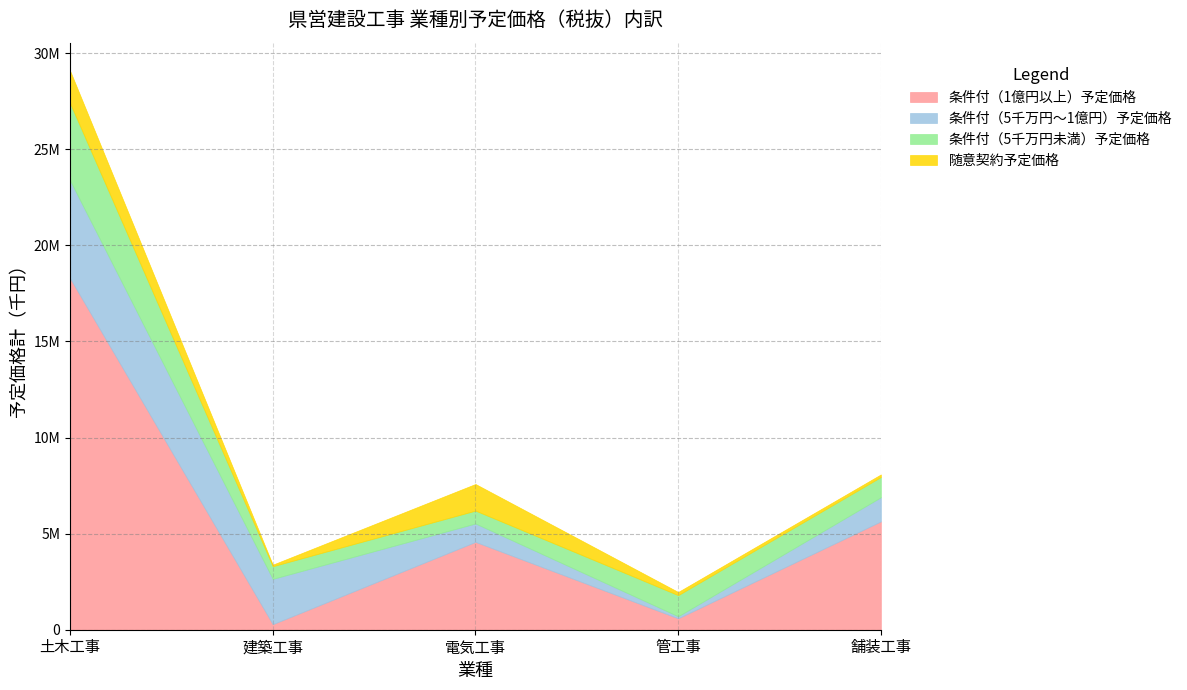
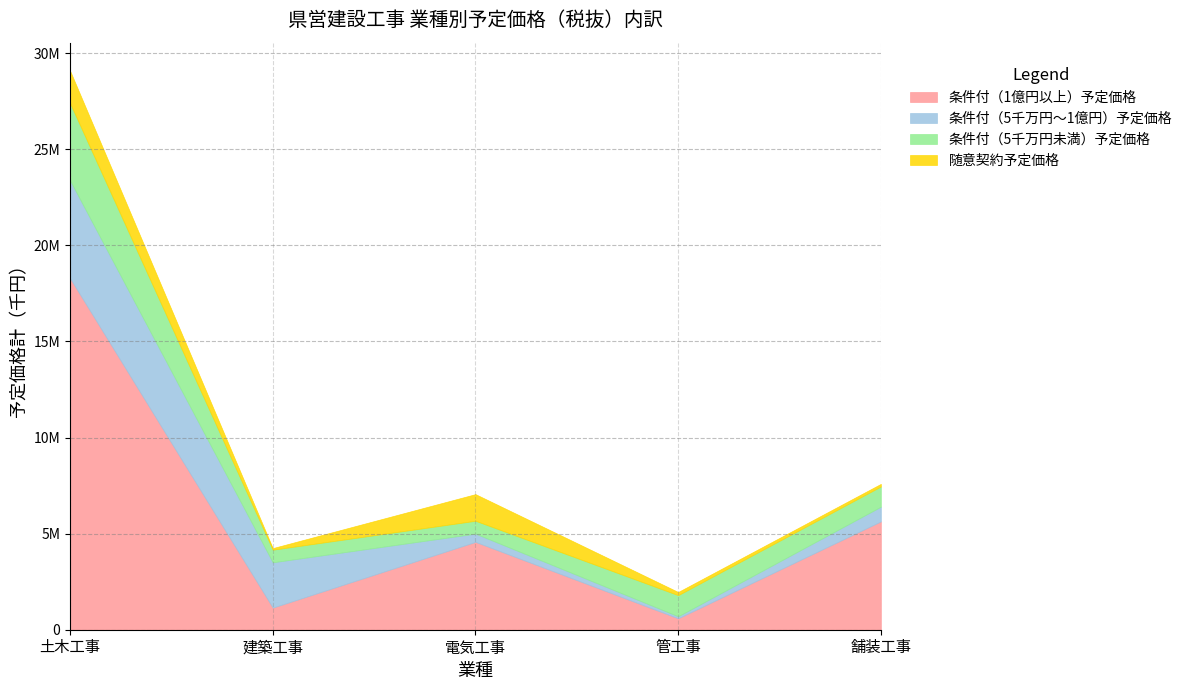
条件付（1億円以上）予定価格, 建築工事: 300000 -> 1100000
条件付（5千万円～1億円）予定価格, 電気工事: 1000000 -> 400000
条件付（5千万円～1億円）予定価格, 舗装工事: 1300000 -> 800000
